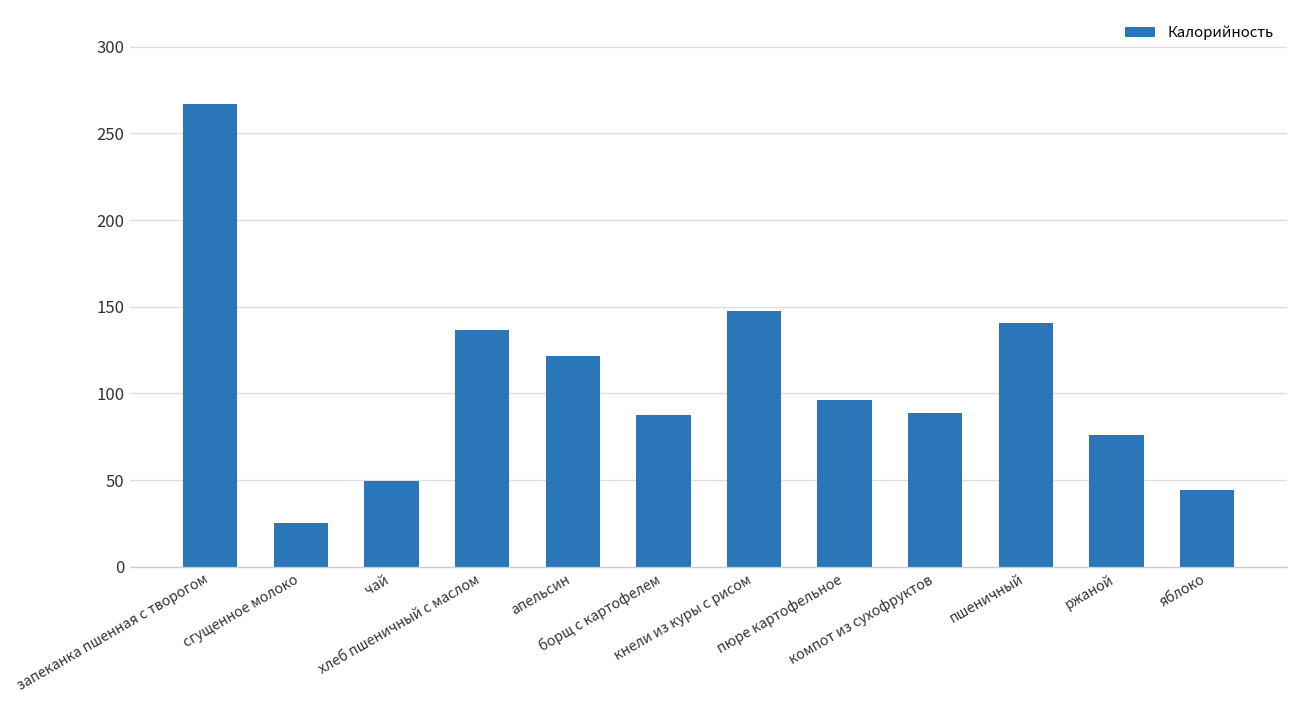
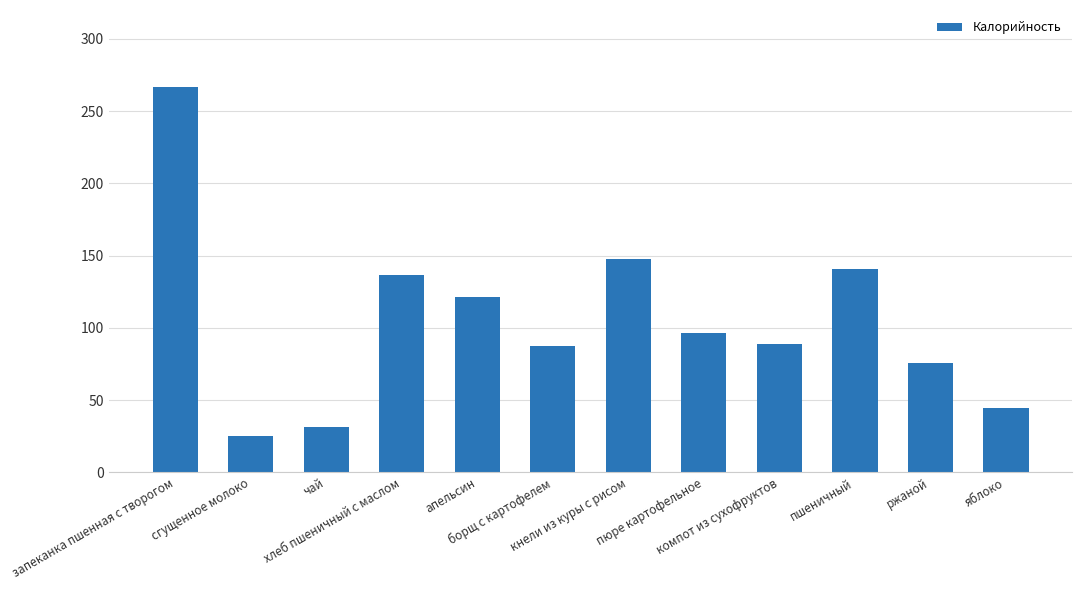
чай: 50 -> 31
